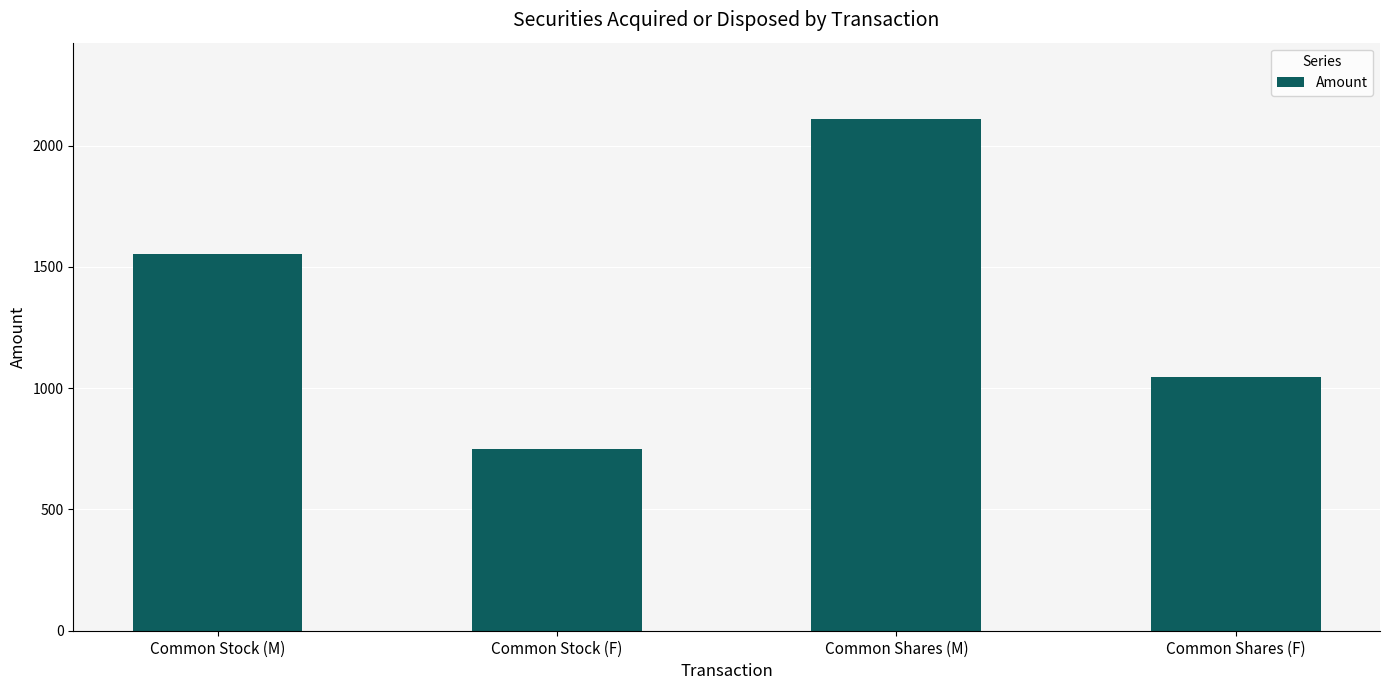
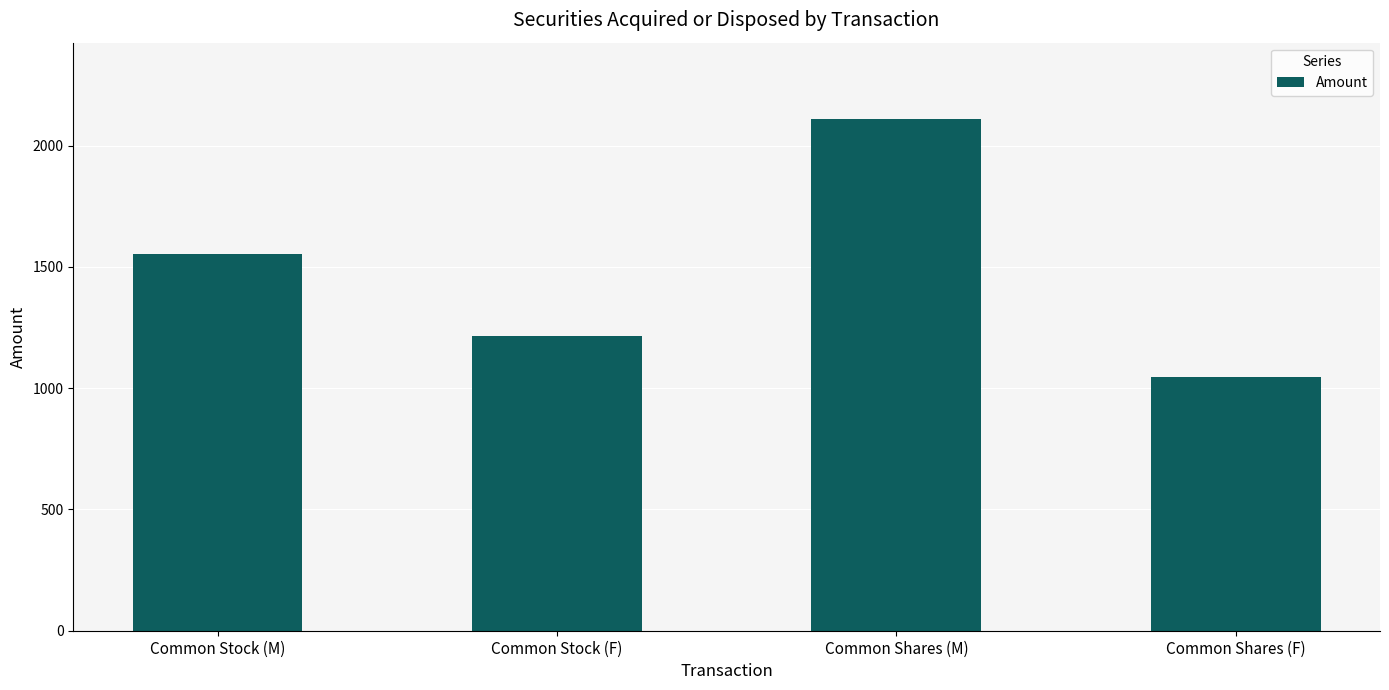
Common Stock (F): 750 -> 1220
